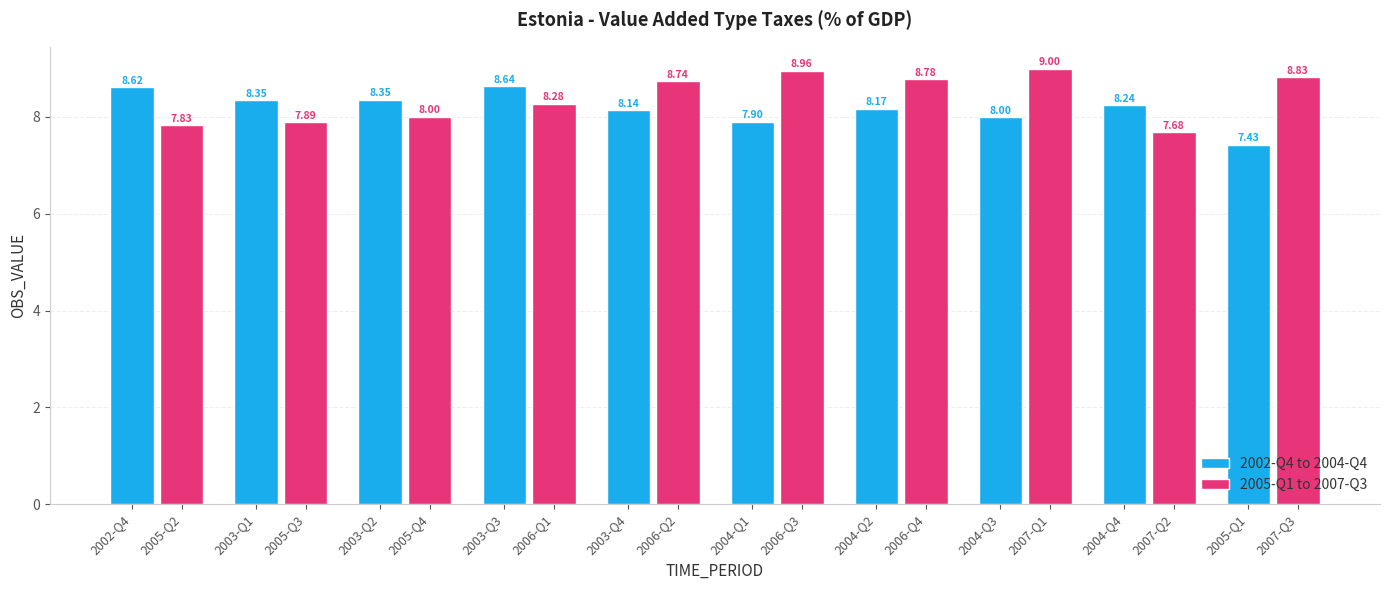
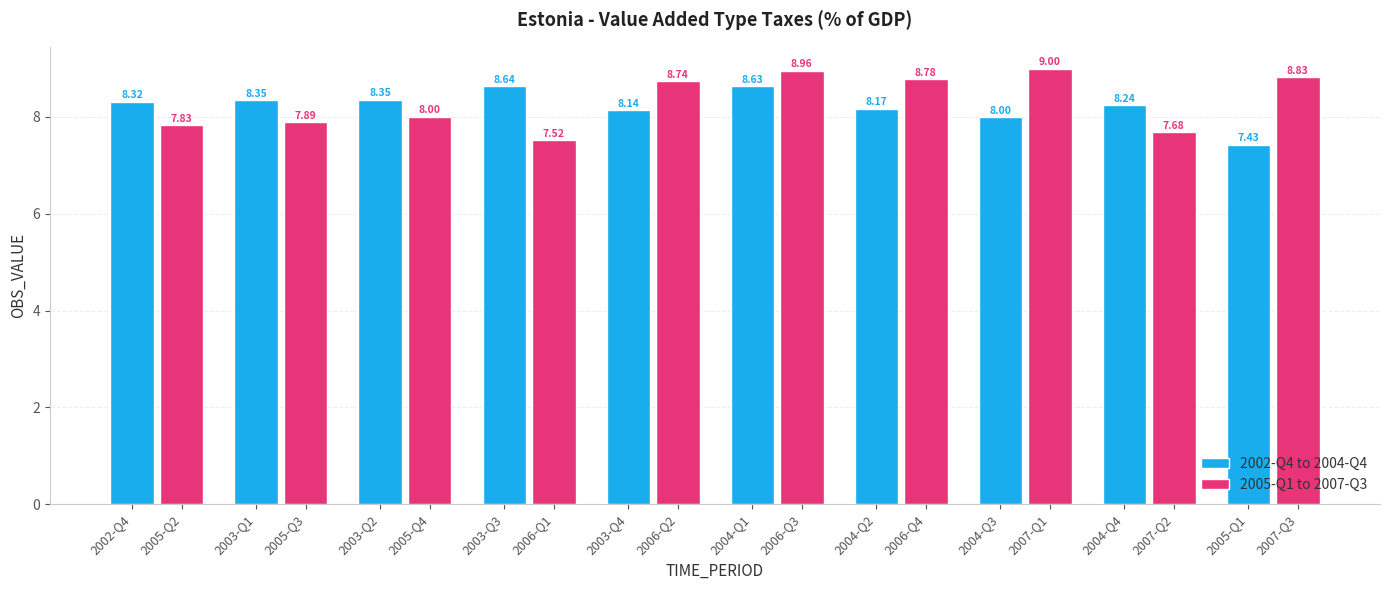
2002-Q4 to 2004-Q4, 2002-Q4: 8.62 -> 8.32
2005-Q1 to 2007-Q3, 2006-Q1: 8.28 -> 7.52
2002-Q4 to 2004-Q4, 2004-Q1: 7.90 -> 8.63
